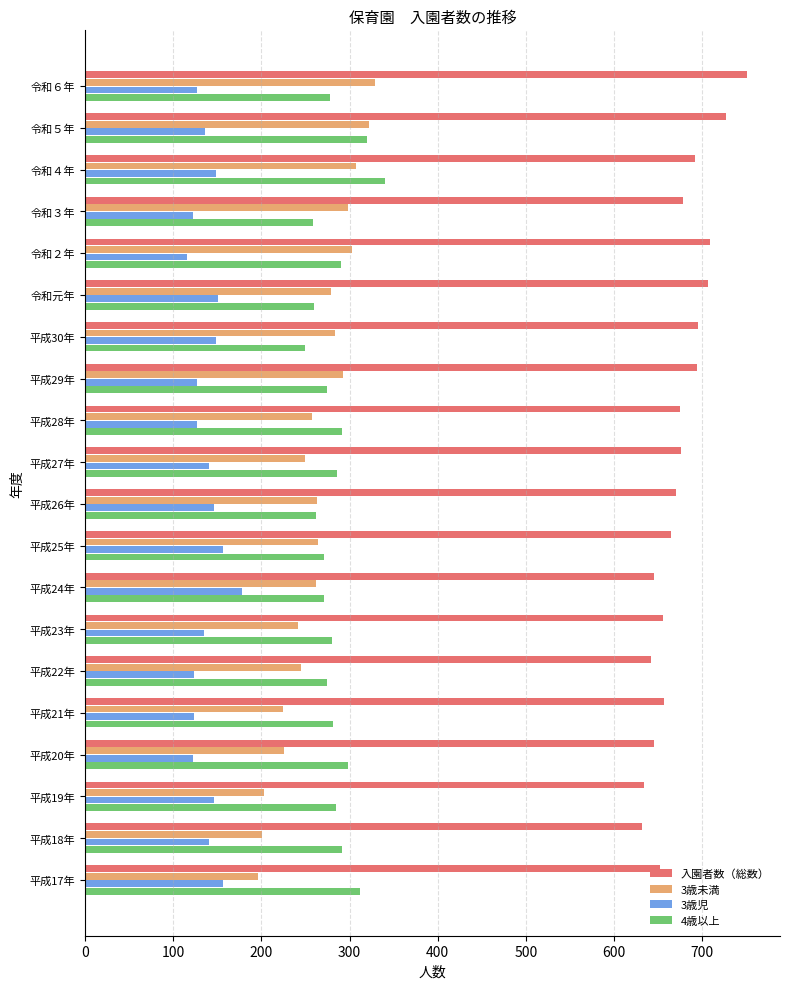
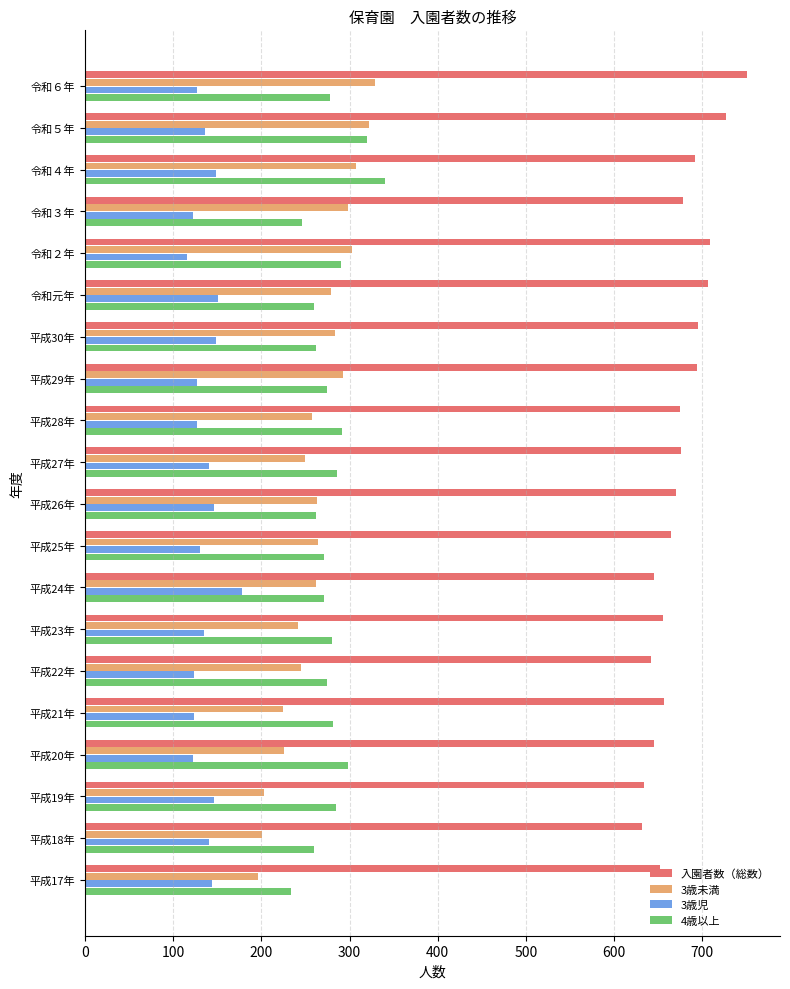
4歳以上, 令和３年: 260 -> 250
4歳以上, 平成30年: 250 -> 260
3歳児, 平成25年: 160 -> 130
4歳以上, 平成18年: 290 -> 260
3歳児, 平成17年: 160 -> 140
4歳以上, 平成17年: 310 -> 230
